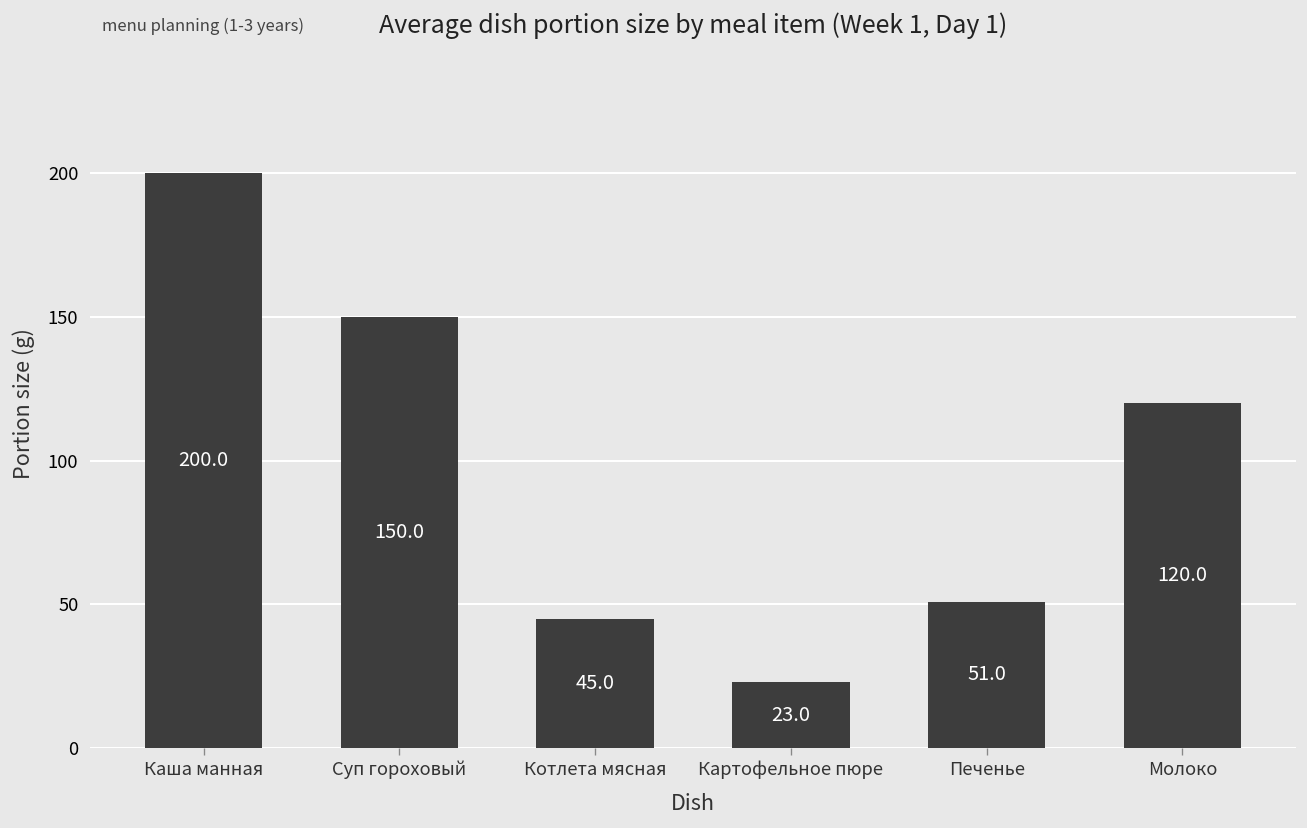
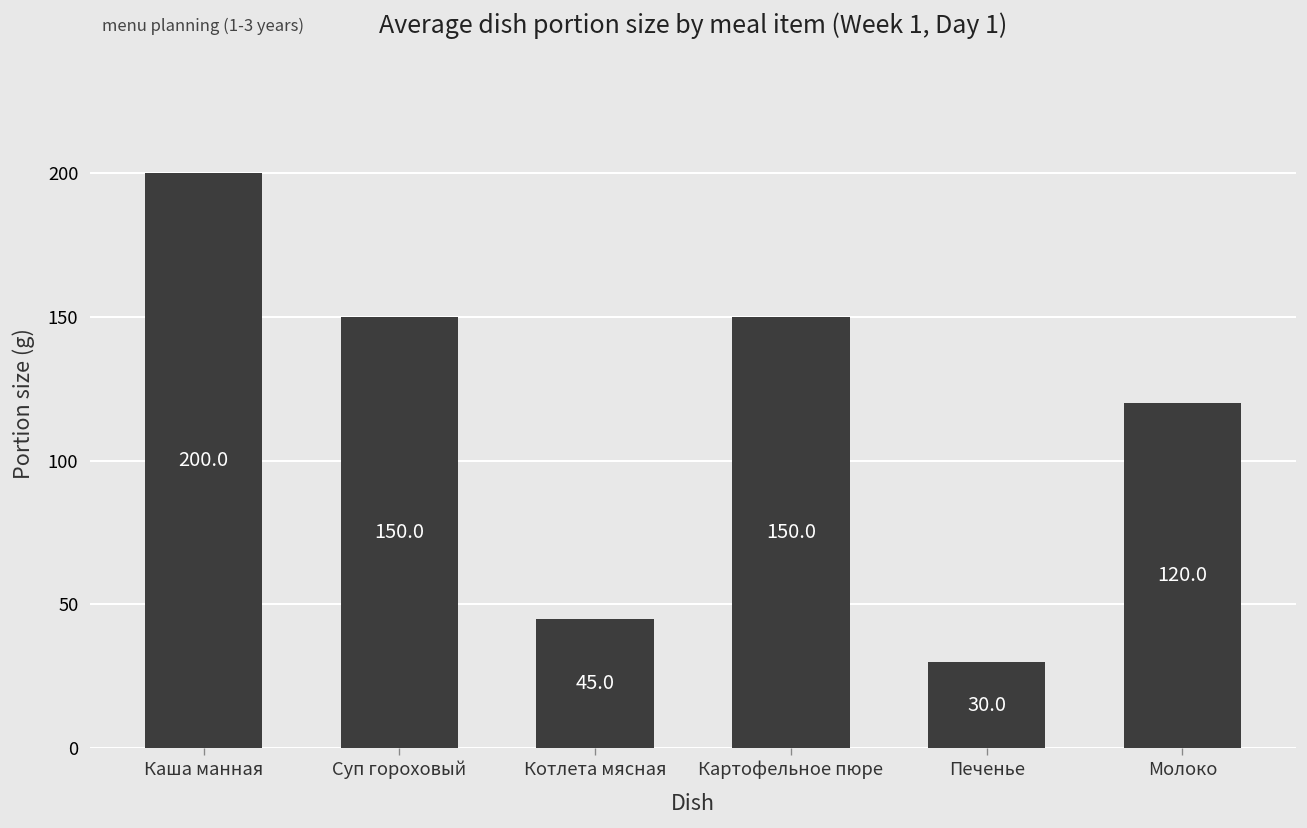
Картофельное пюре: 23.0 -> 150.0
Печенье: 51.0 -> 30.0
